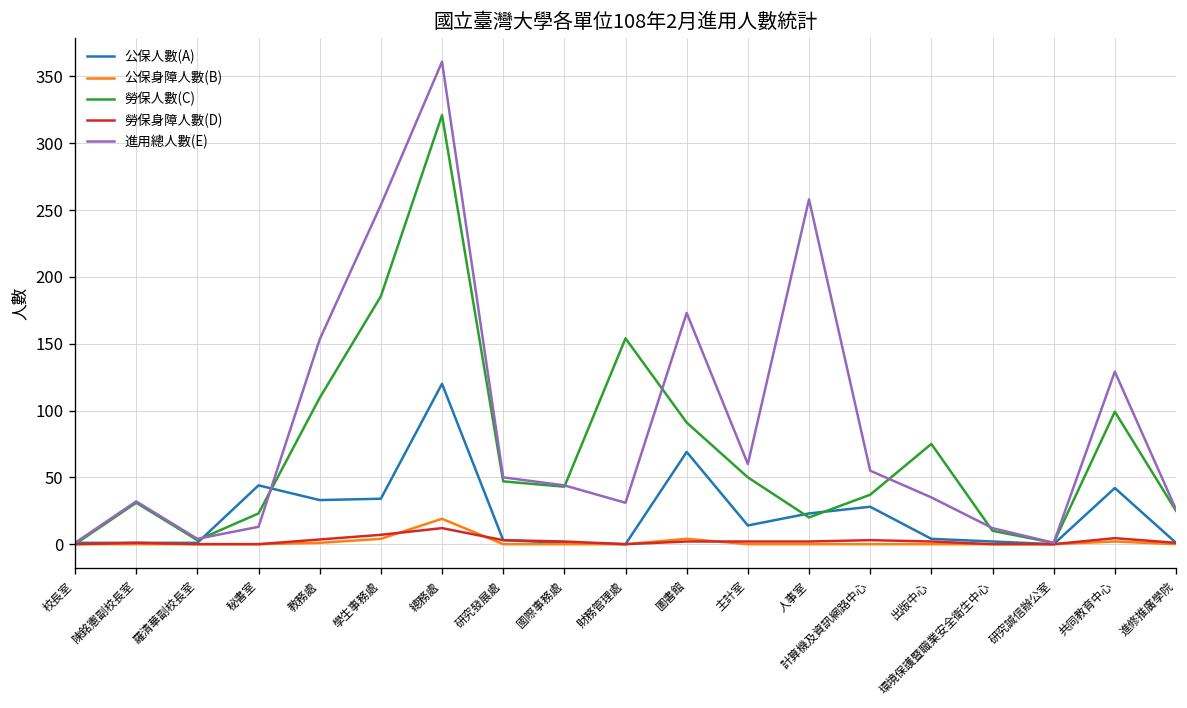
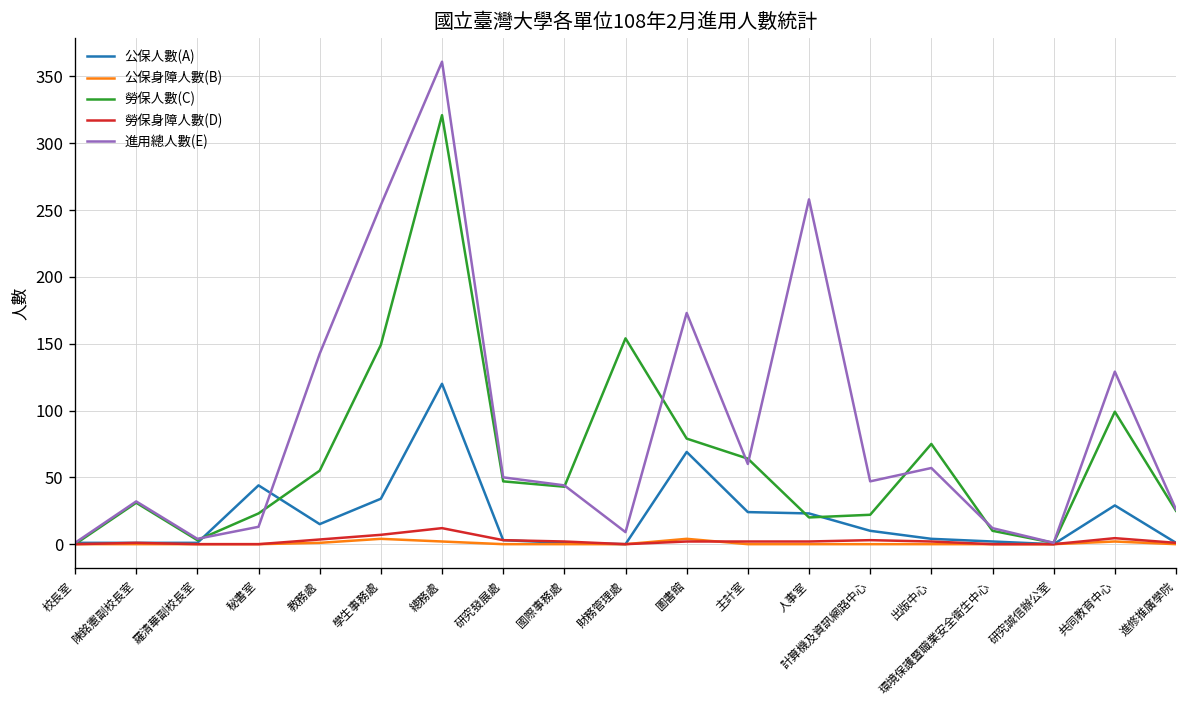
公保人數(A), 教務處: 33 -> 15
勞保人數(C), 教務處: 110 -> 55
進用總人數(E), 教務處: 153 -> 143
勞保人數(C), 學生事務處: 186 -> 149
公保身障人數(B), 總務處: 19 -> 2
進用總人數(E), 財務管理處: 31 -> 9
勞保人數(C), 圖書館: 91 -> 79
公保人數(A), 主計室: 14 -> 24
勞保人數(C), 主計室: 50 -> 64
公保人數(A), 計算機及資訊網路中心: 28 -> 10
勞保人數(C), 計算機及資訊網路中心: 37 -> 22
進用總人數(E), 計算機及資訊網路中心: 55 -> 47
進用總人數(E), 出版中心: 35 -> 57
公保人數(A), 共同教育中心: 42 -> 29
